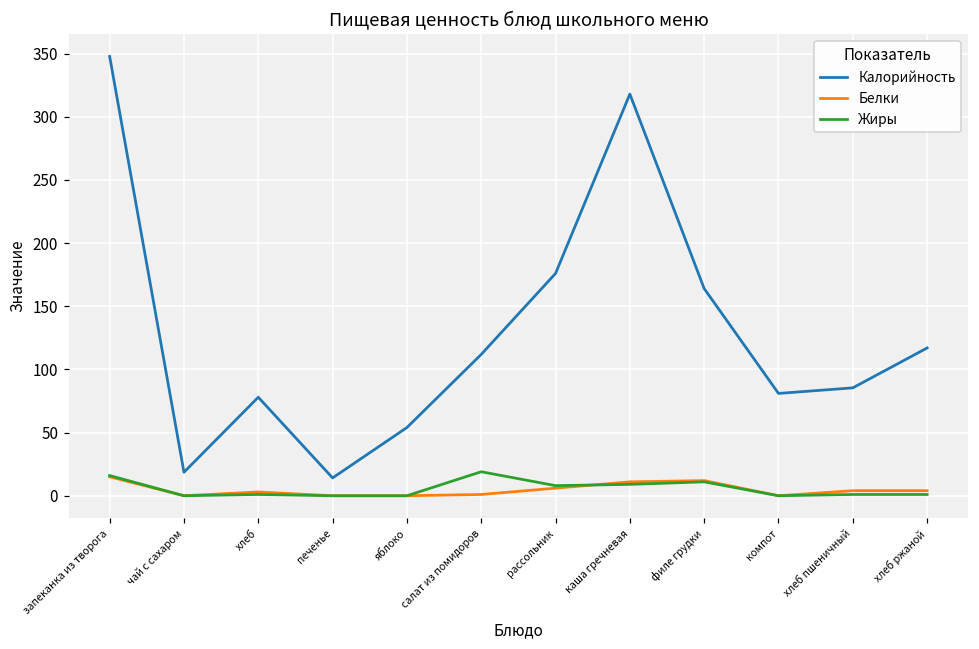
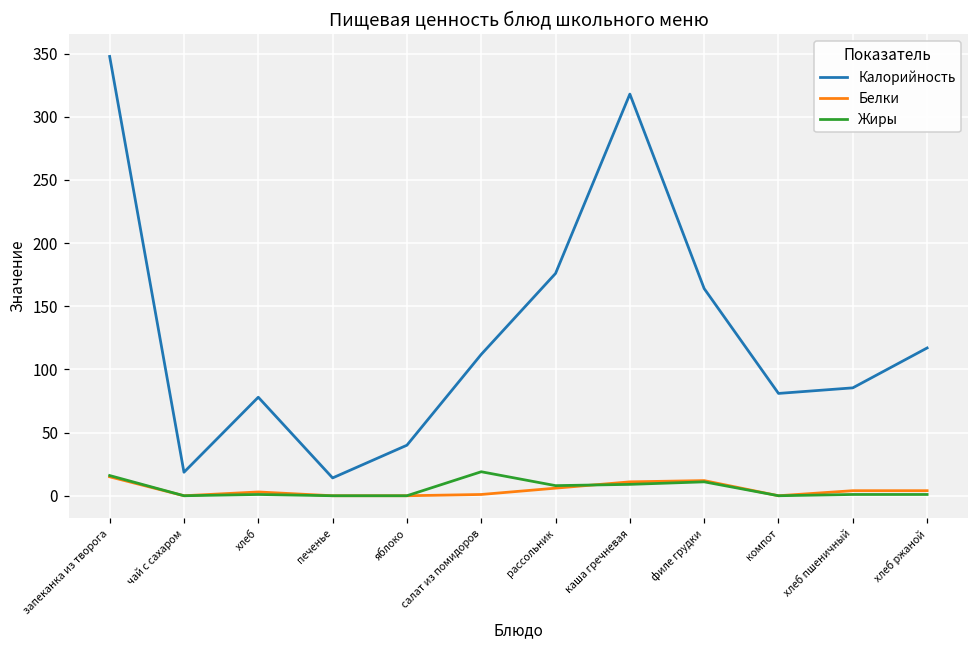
Калорийность, яблоко: 54 -> 40
